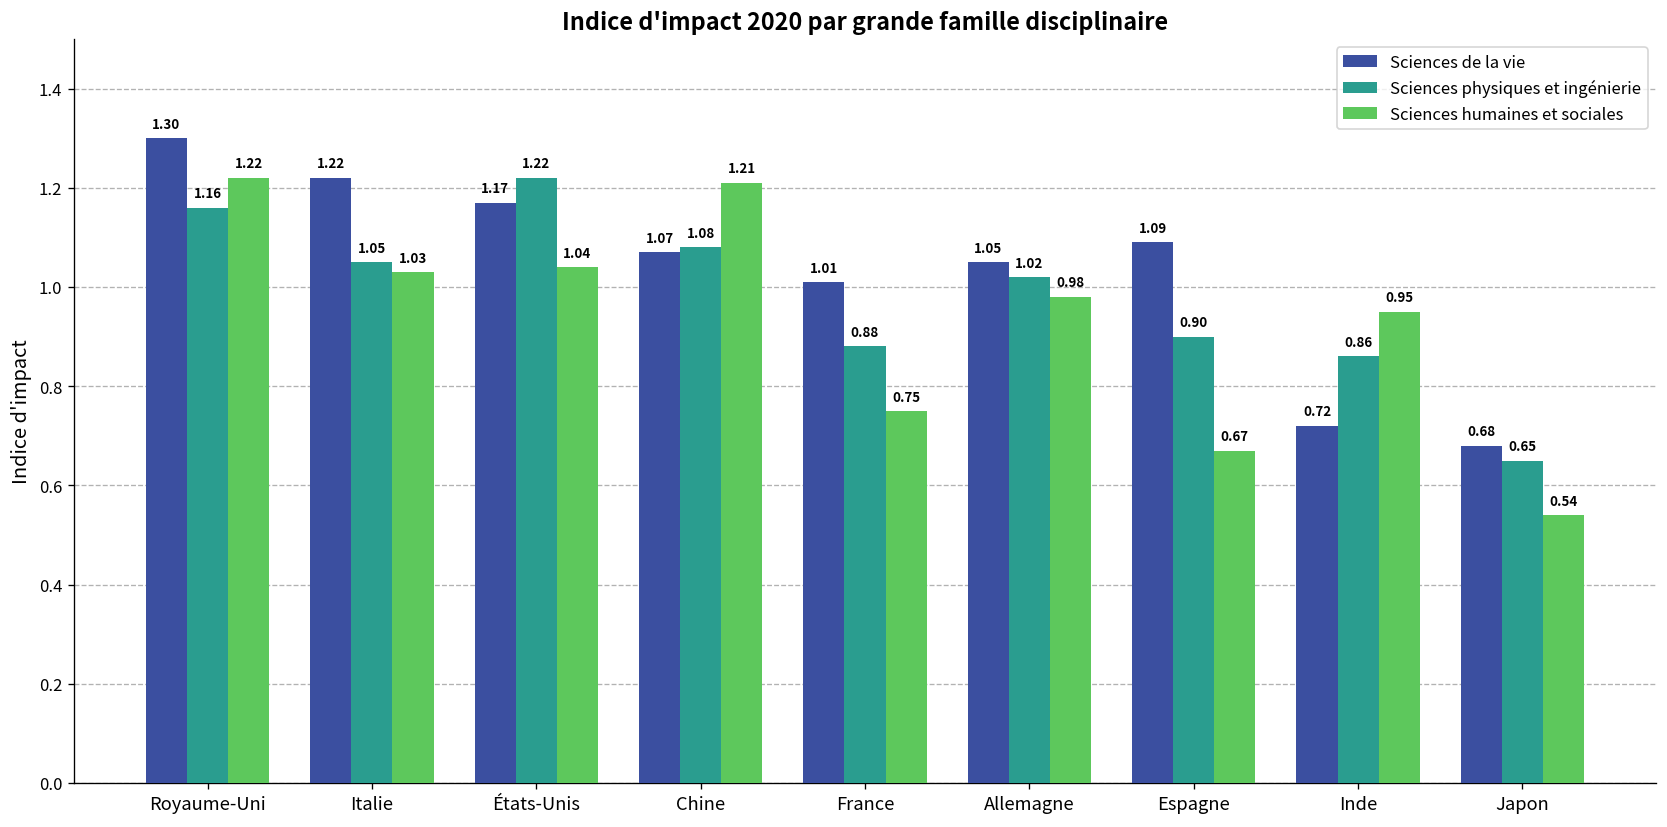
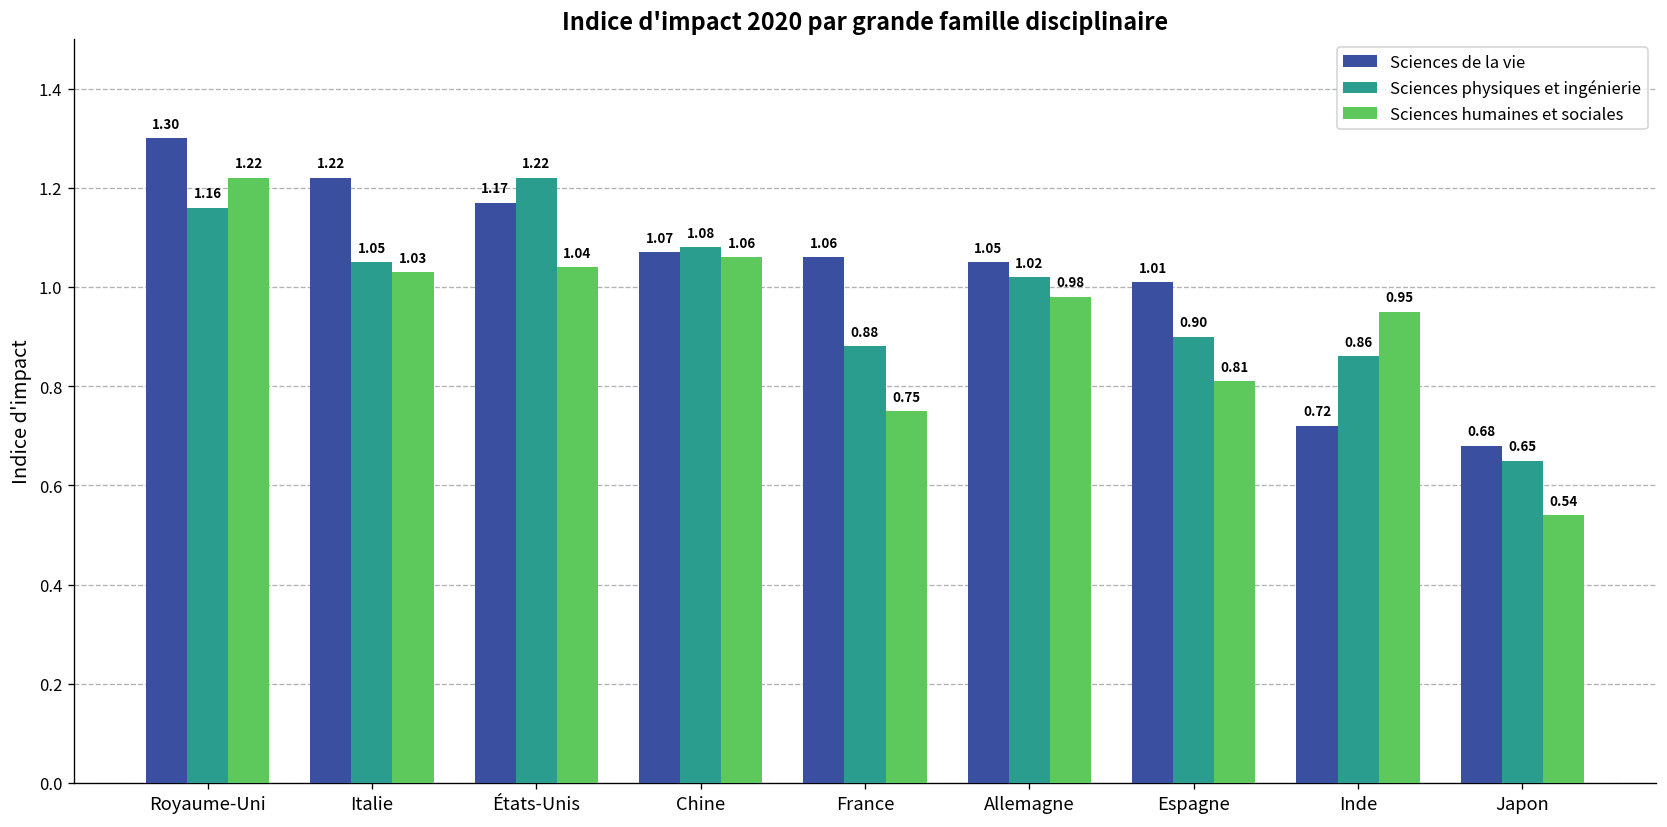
Sciences humaines et sociales, Chine: 1.21 -> 1.06
Sciences de la vie, France: 1.01 -> 1.06
Sciences de la vie, Espagne: 1.09 -> 1.01
Sciences humaines et sociales, Espagne: 0.67 -> 0.81
